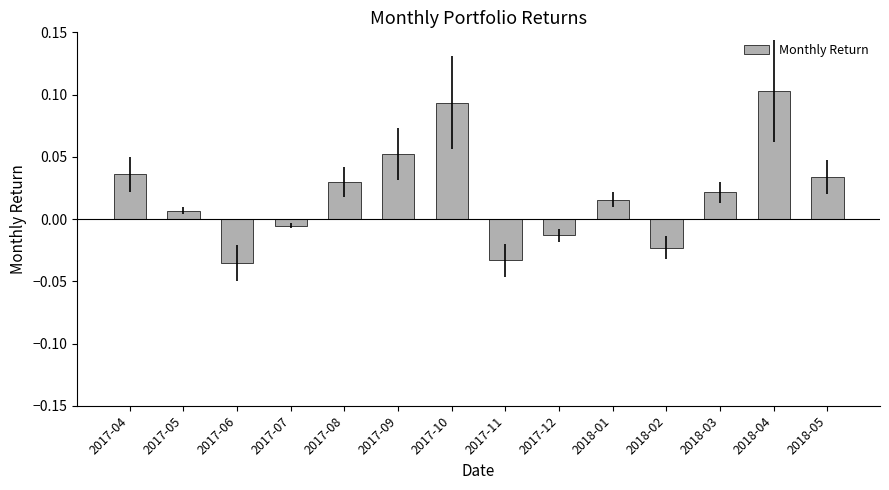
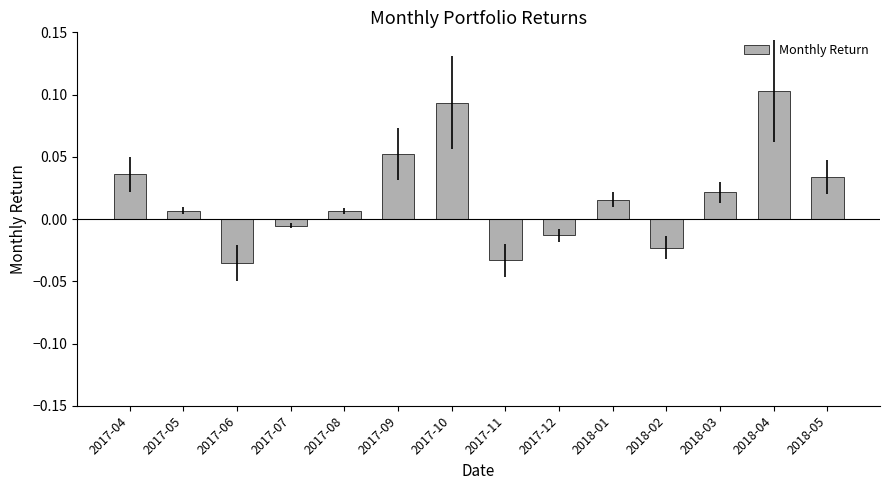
2017-08: 0.030 -> 0.006
